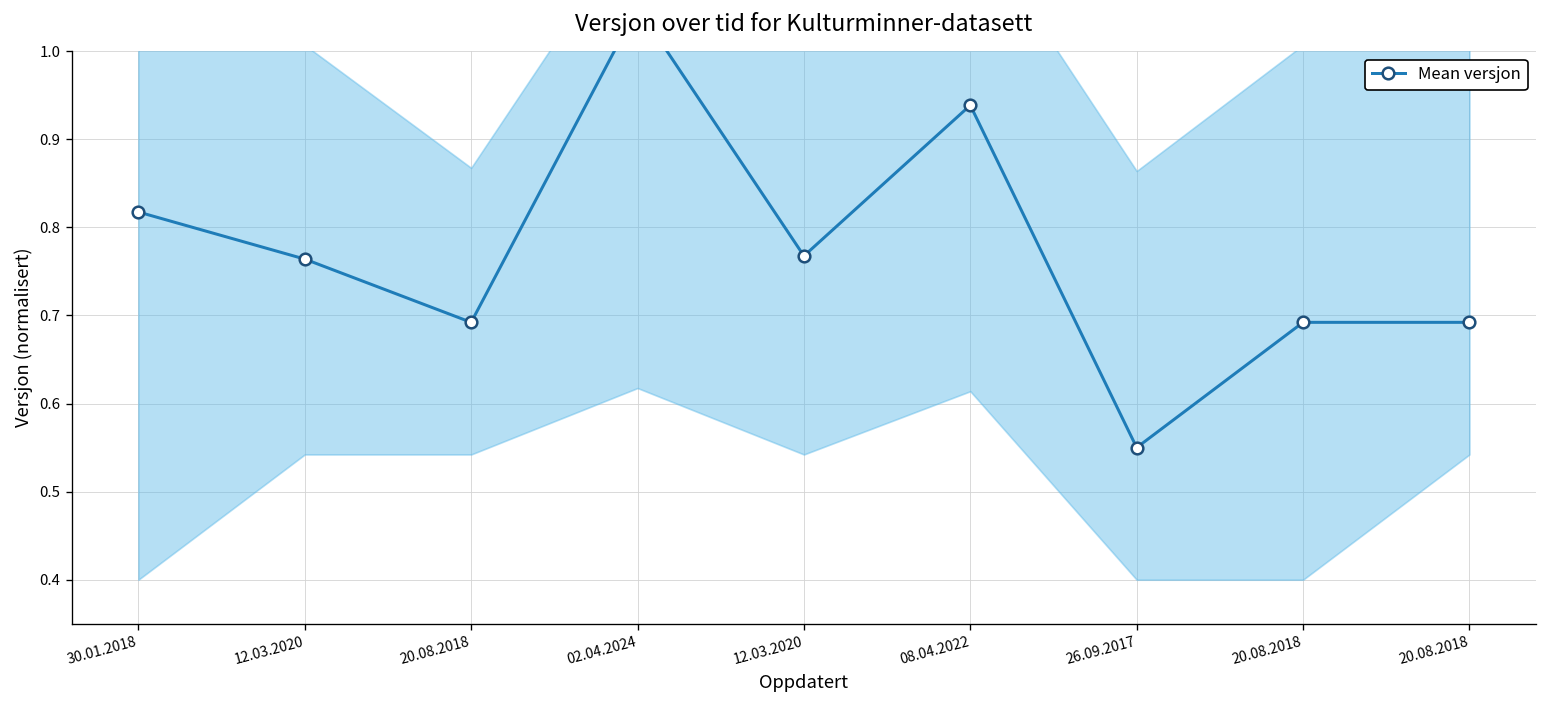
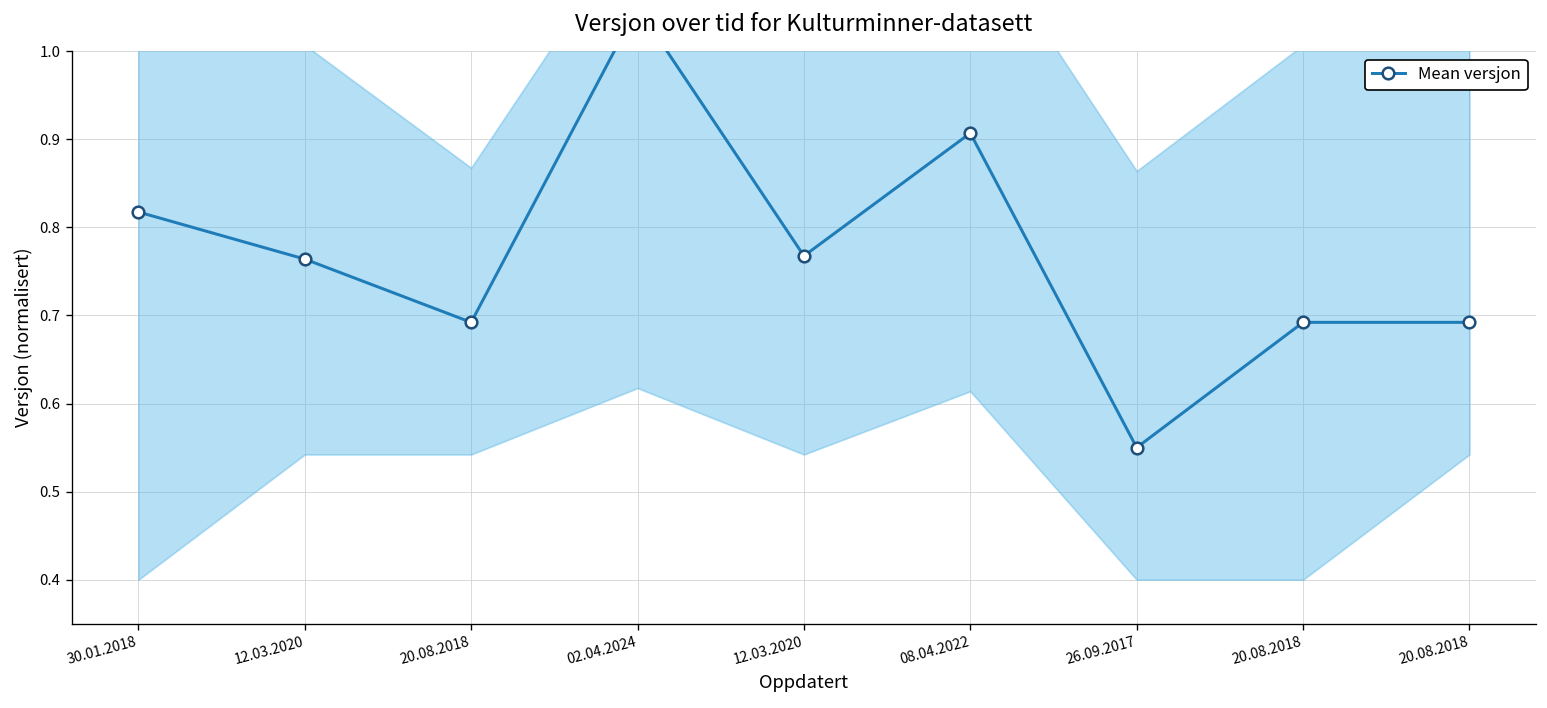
Mean versjon, 08.04.2022: 0.94 -> 0.91
